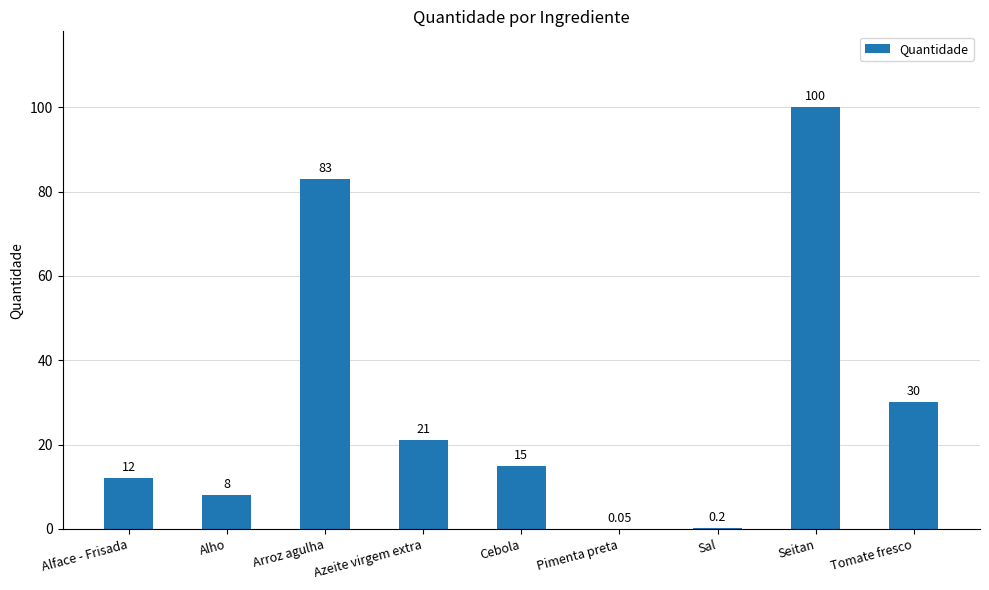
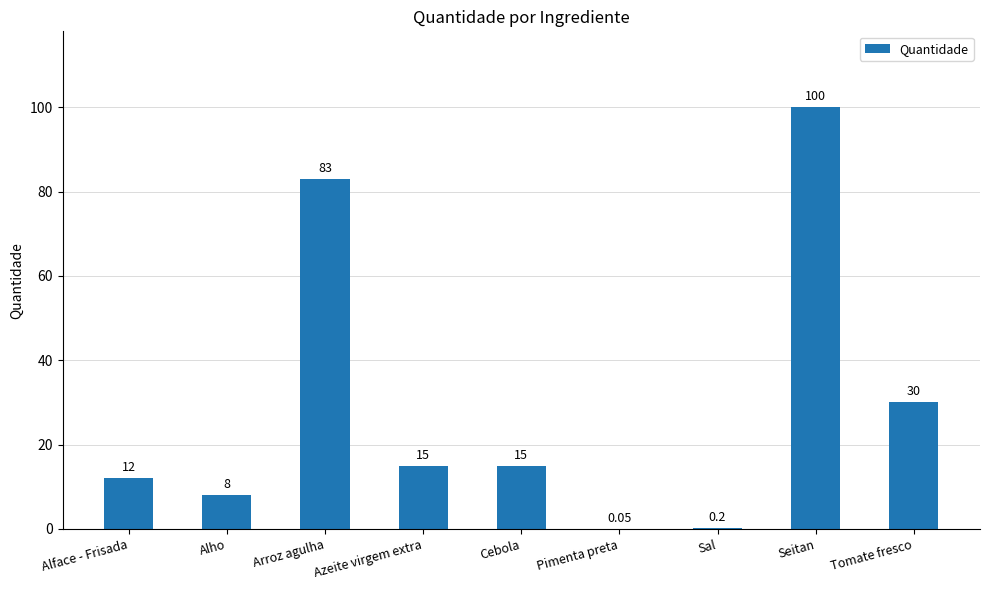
Azeite virgem extra: 21 -> 15
